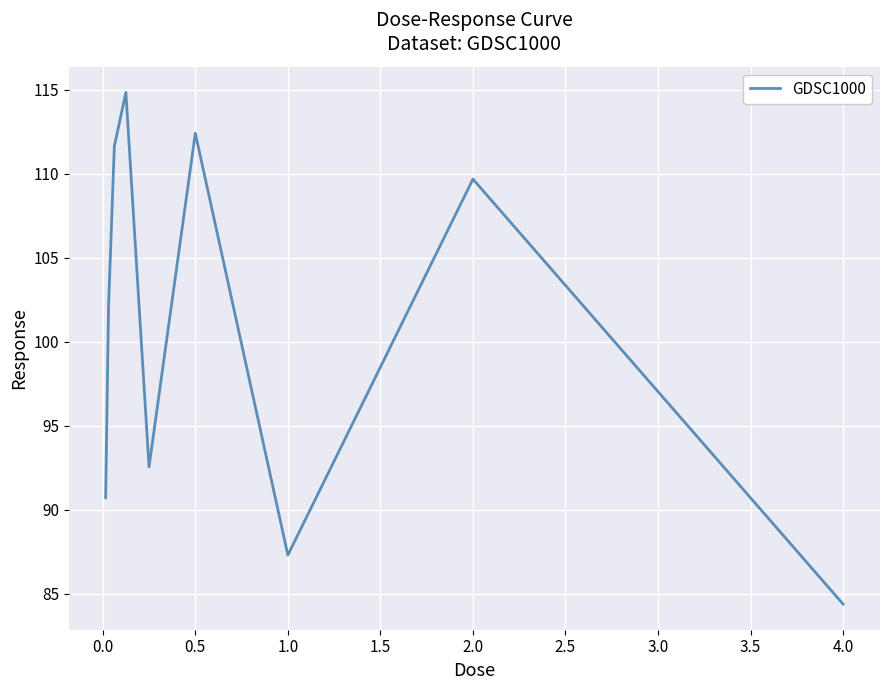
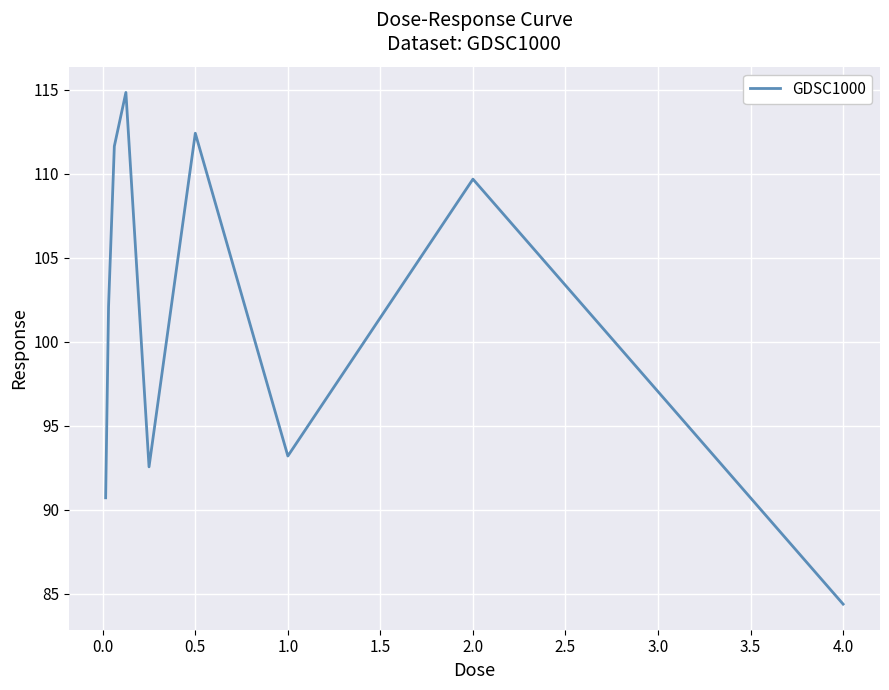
1.0: 87.3 -> 93.2
